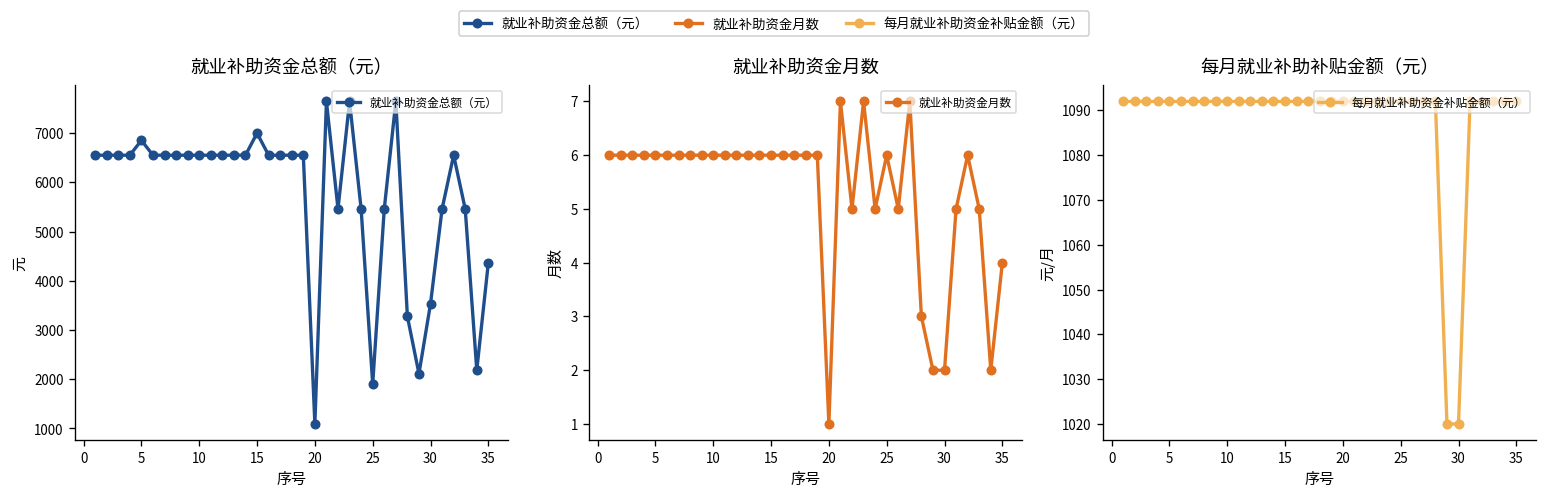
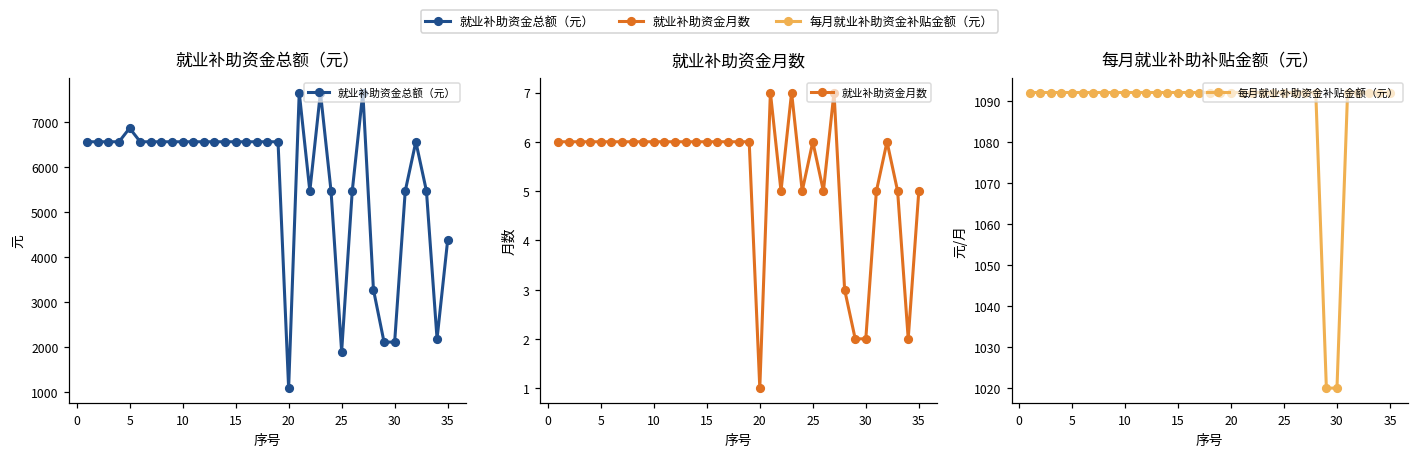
就业补助资金总额（元）, 15: 7000 -> 6600
就业补助资金总额（元）, 30: 3500 -> 2100
就业补助资金月数, 35: 4 -> 5
